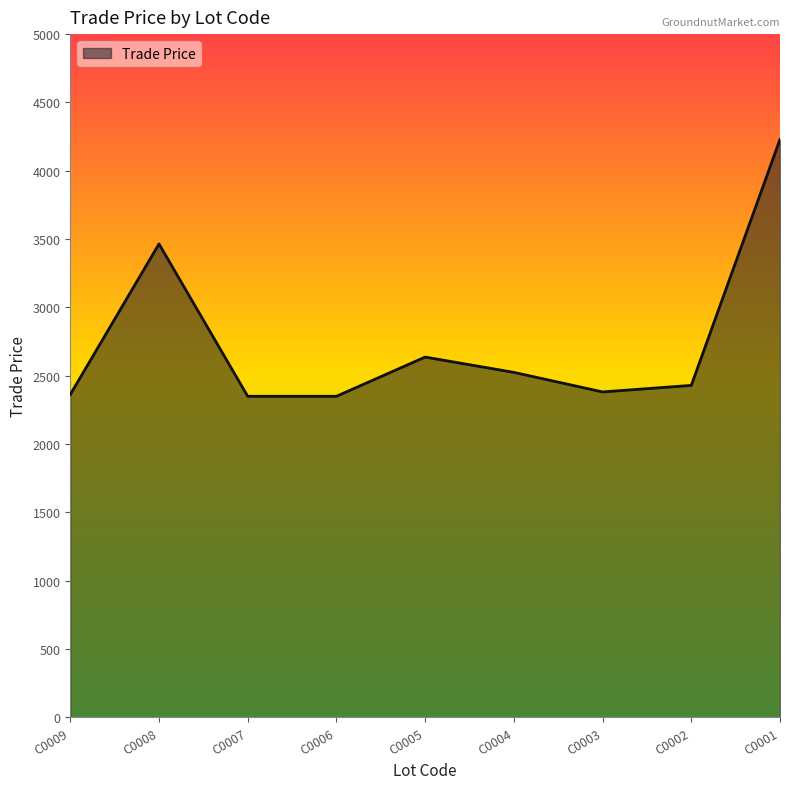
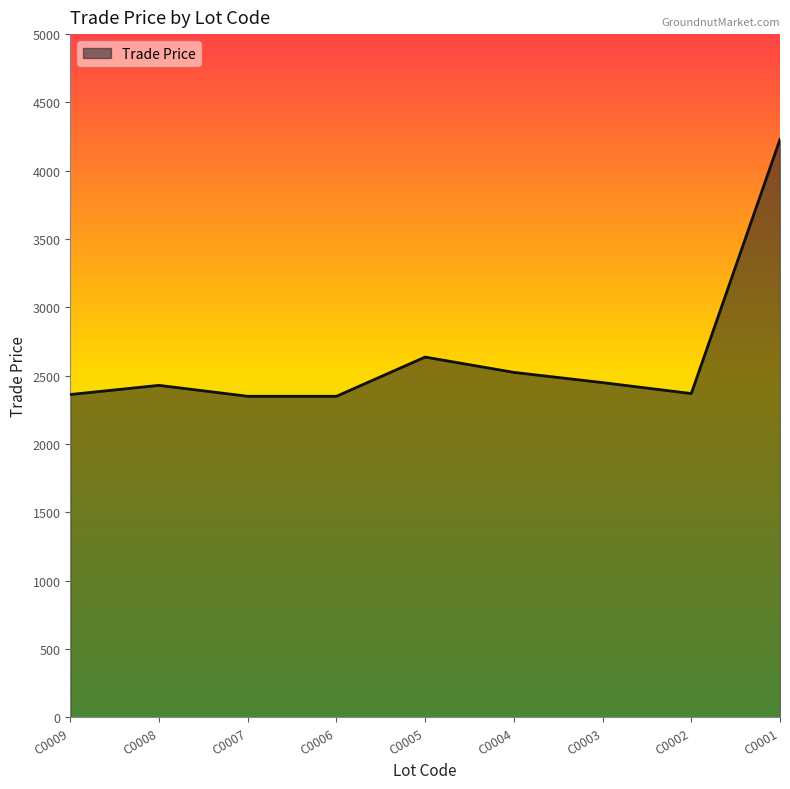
C0008: 3470 -> 2430
C0003: 2380 -> 2450
C0002: 2430 -> 2370
